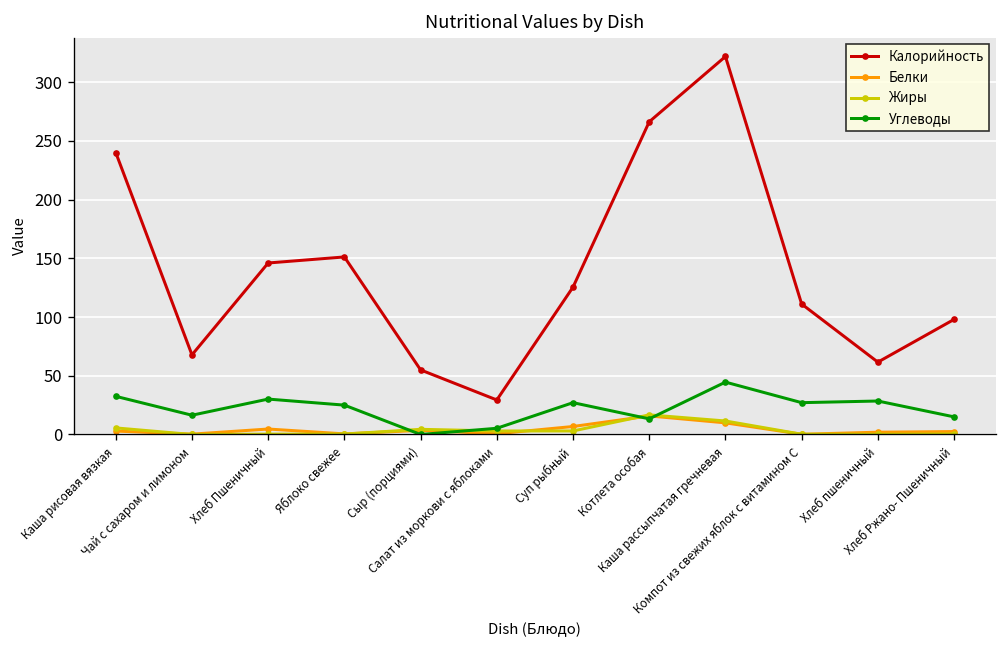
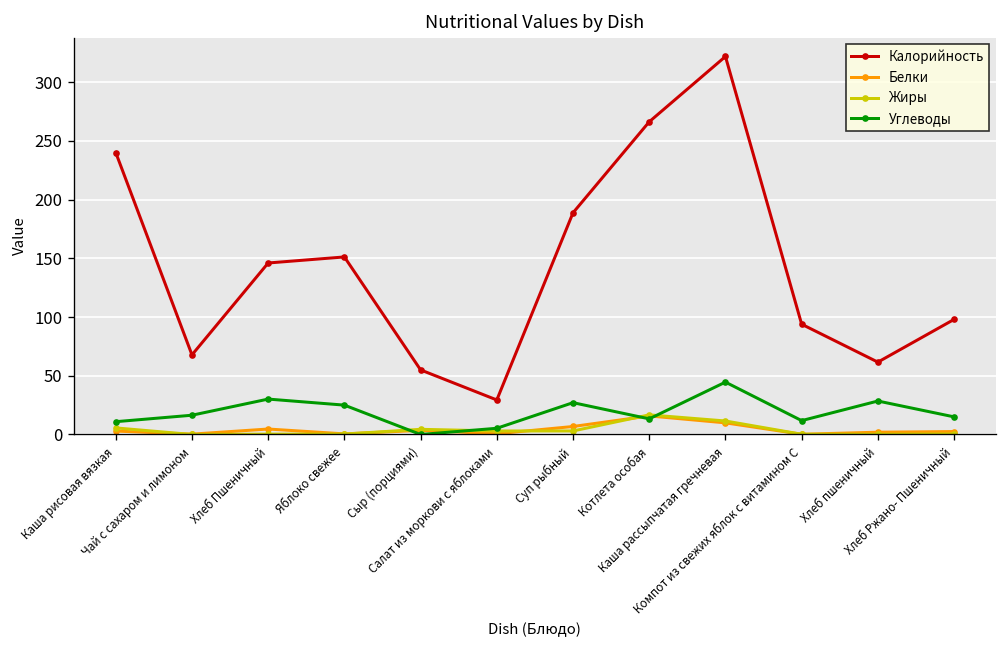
Углеводы, Каша рисовая вязкая: 30 -> 10
Калорийность, Суп рыбный: 130 -> 190
Калорийность, Компот из свежих яблок с витамином С: 110 -> 90
Углеводы, Компот из свежих яблок с витамином С: 30 -> 10
